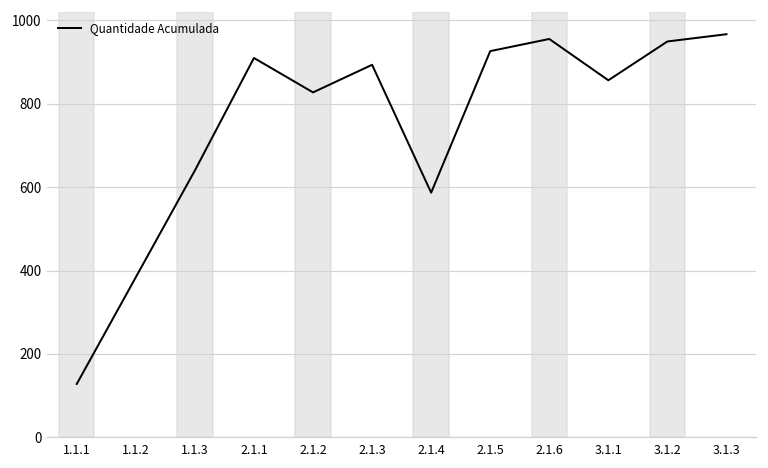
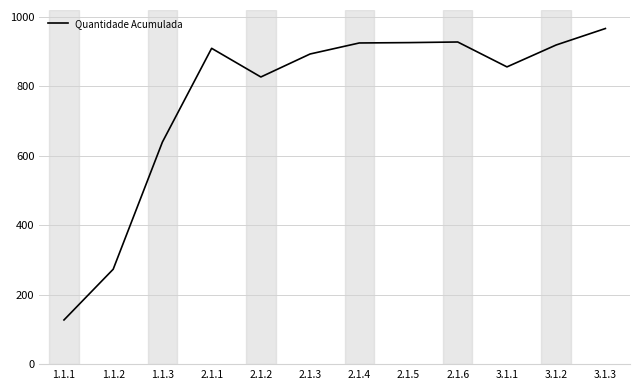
1.1.2: 380 -> 270
2.1.4: 590 -> 930
2.1.6: 960 -> 930
3.1.2: 950 -> 920
